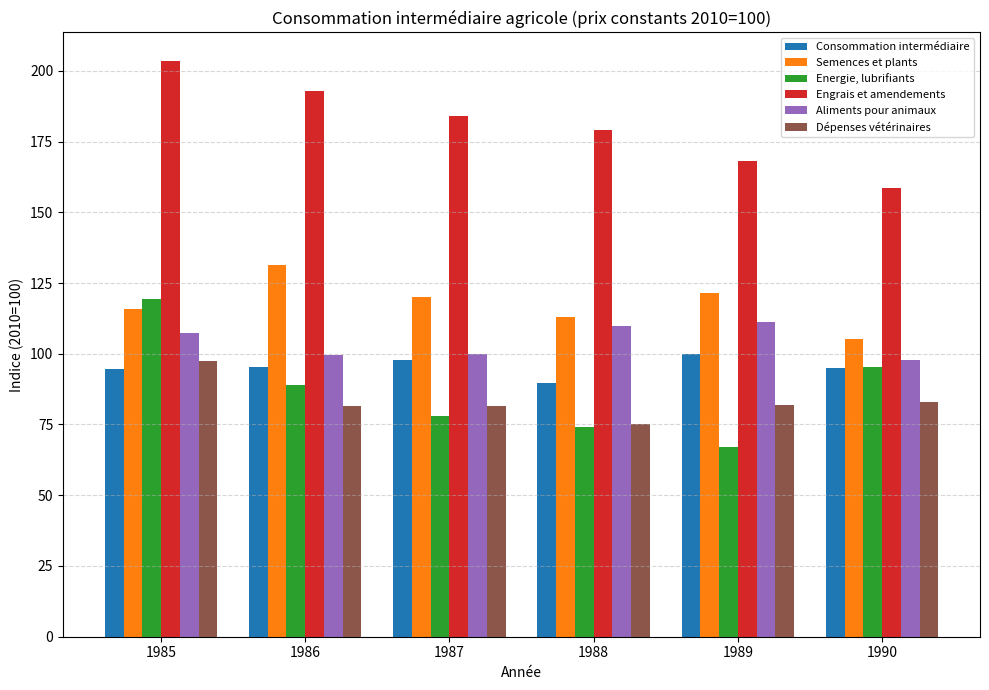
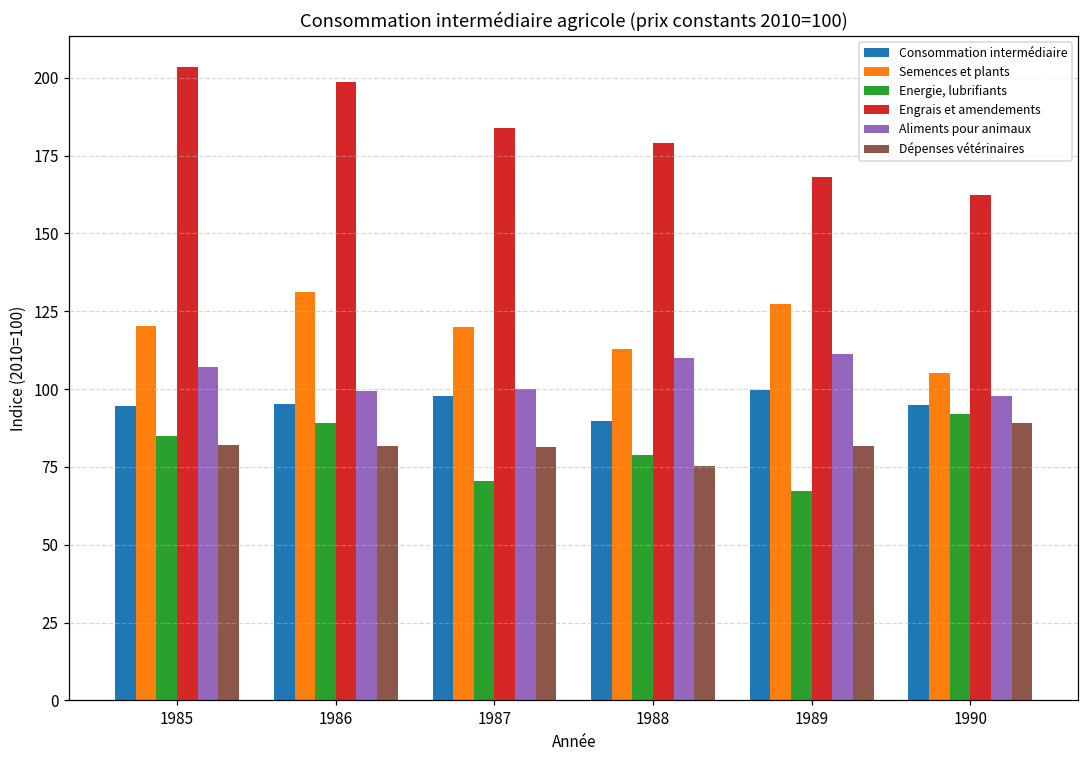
Semences et plants, 1985: 116 -> 120
Energie, lubrifiants, 1985: 119 -> 85
Dépenses vétérinaires, 1985: 98 -> 82
Engrais et amendements, 1986: 193 -> 199
Energie, lubrifiants, 1987: 78 -> 71
Energie, lubrifiants, 1988: 74 -> 79
Semences et plants, 1989: 122 -> 127
Energie, lubrifiants, 1990: 95 -> 92
Engrais et amendements, 1990: 158 -> 162
Dépenses vétérinaires, 1990: 83 -> 89
